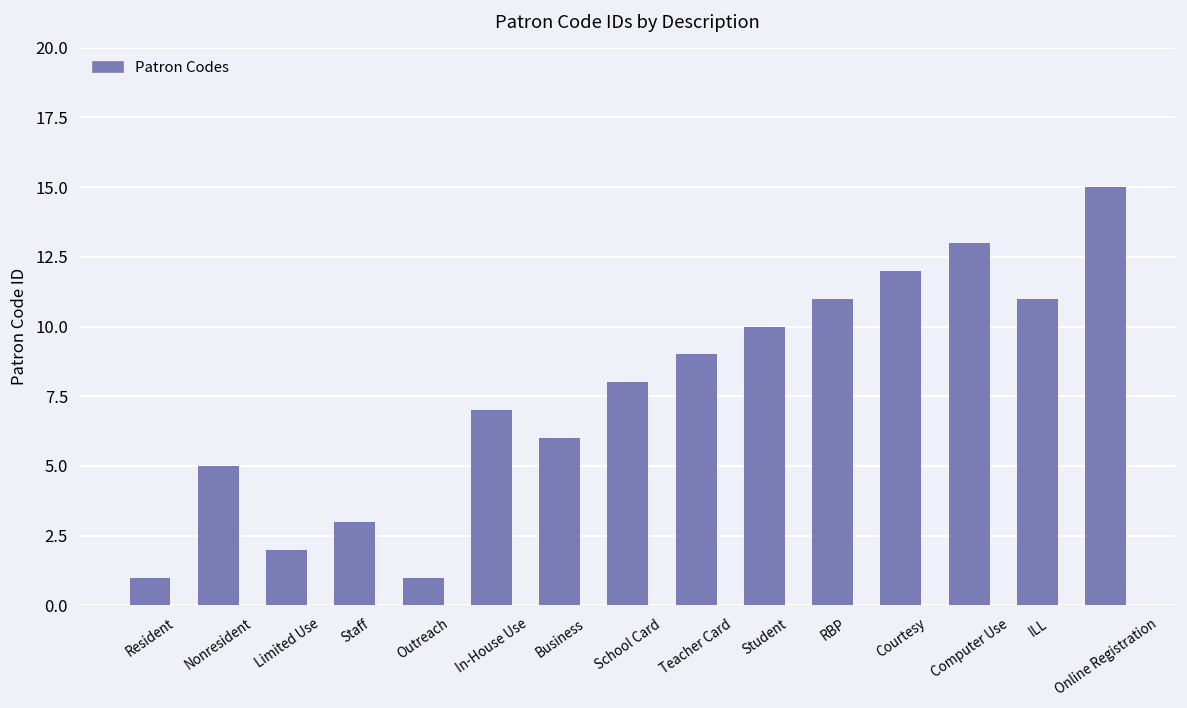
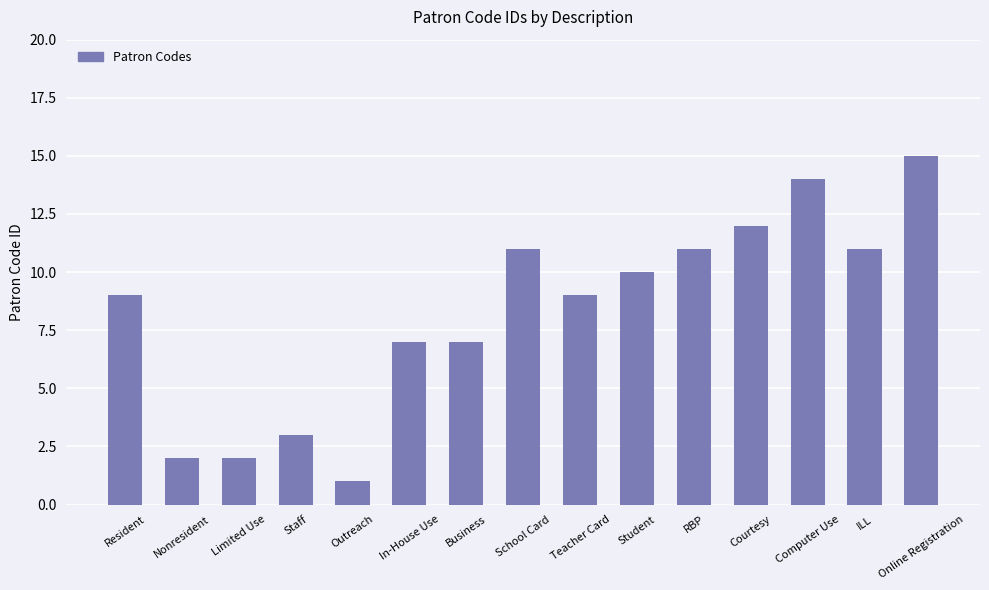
Resident: 1 -> 9
Nonresident: 5 -> 2
Business: 6 -> 7
School Card: 8 -> 11
Computer Use: 13 -> 14
